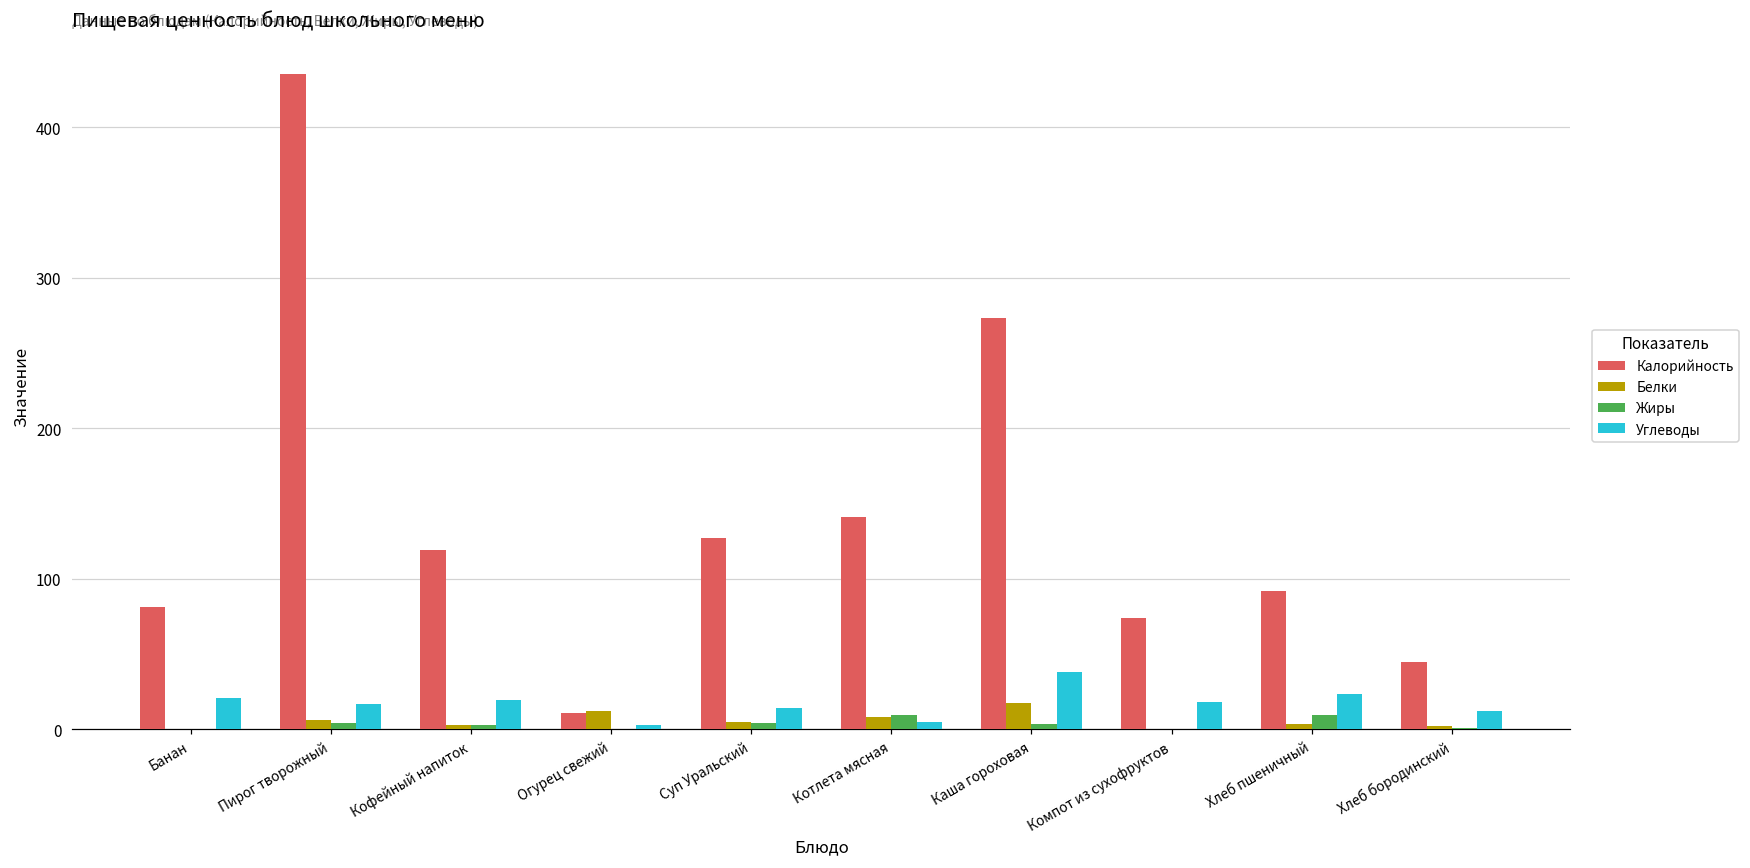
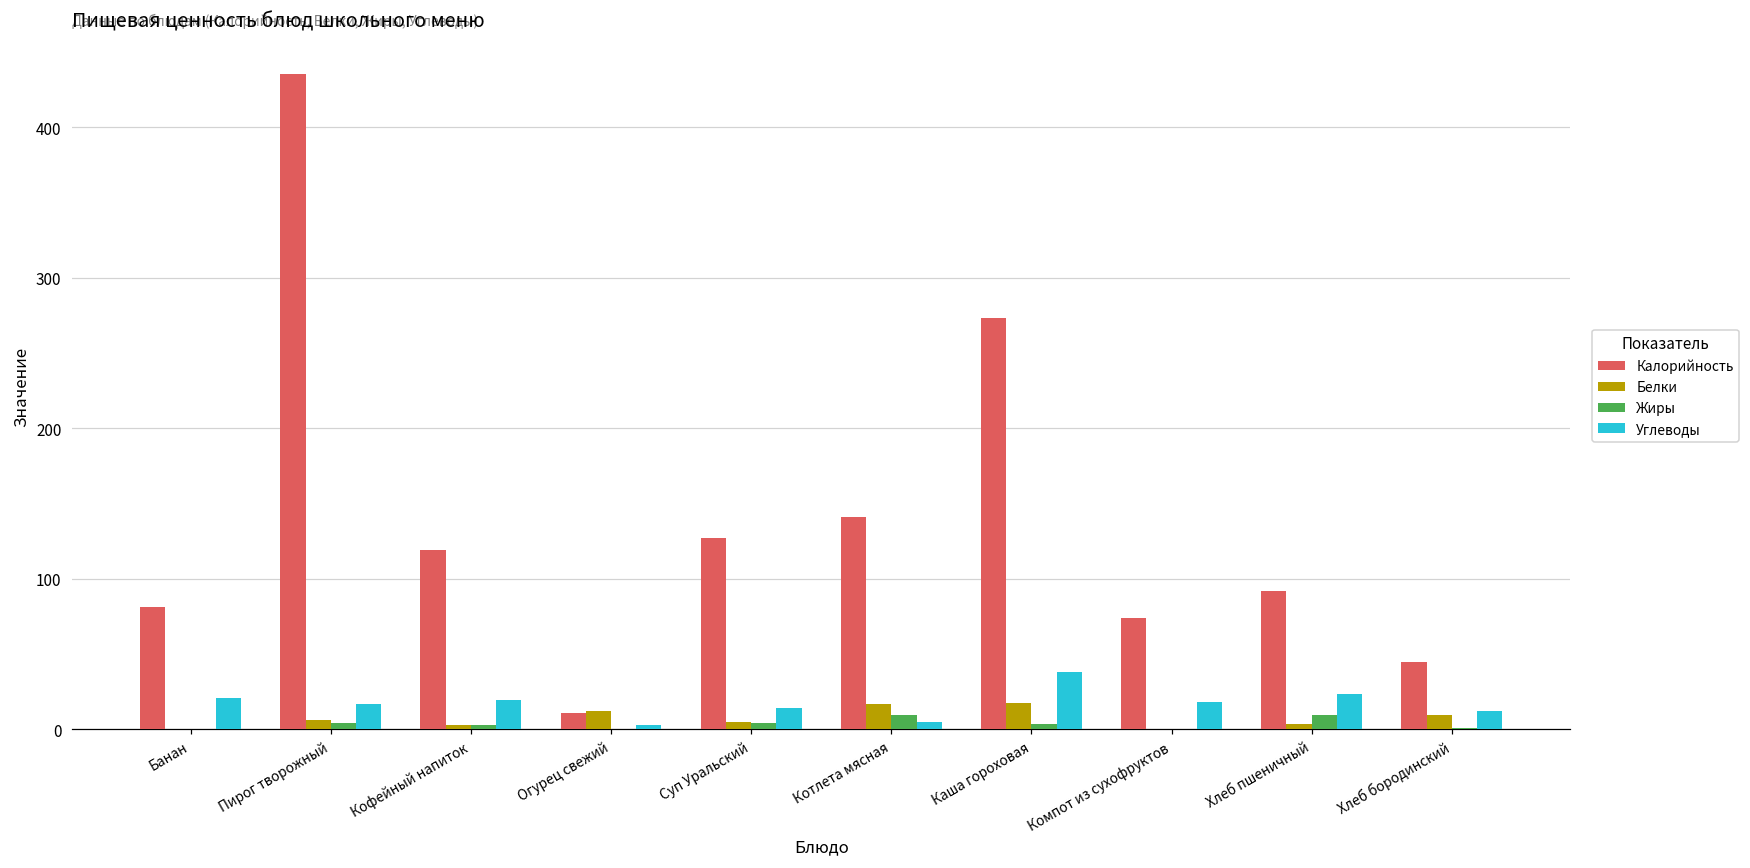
Белки, Котлета мясная: 9 -> 17
Белки, Хлеб бородинский: 2 -> 10
